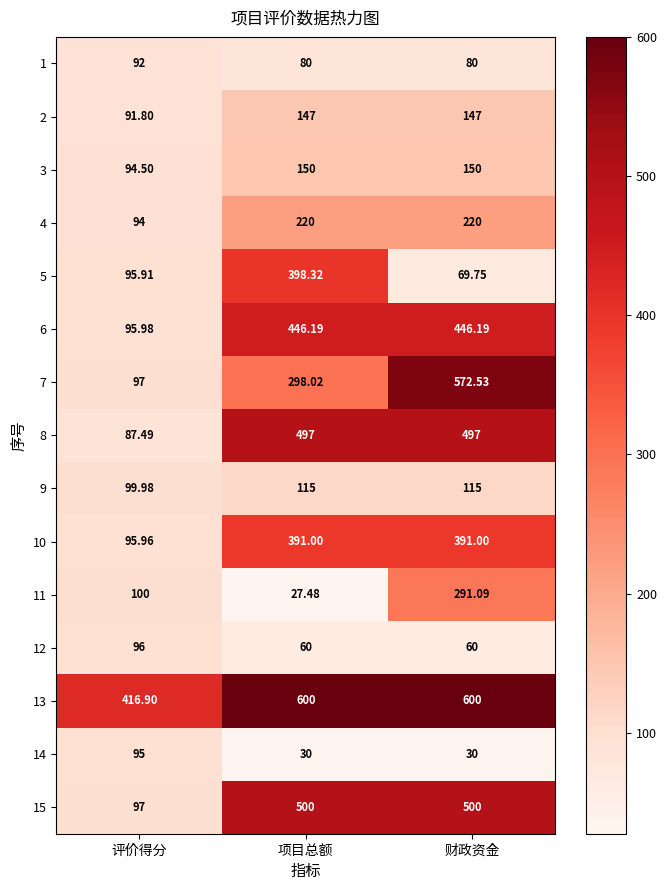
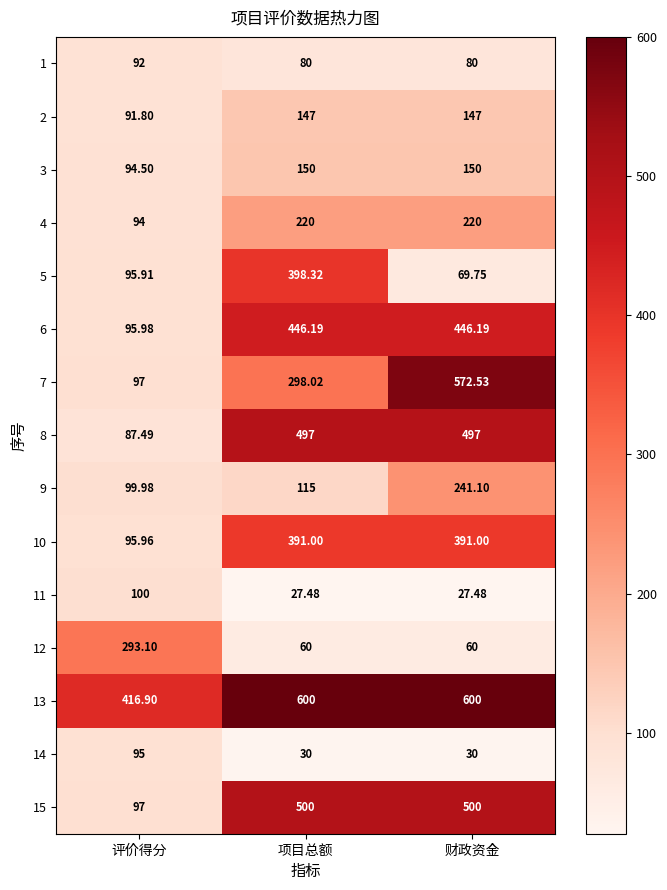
9, 财政资金: 115 -> 241.10
11, 财政资金: 291.09 -> 27.48
12, 评价得分: 96 -> 293.10
